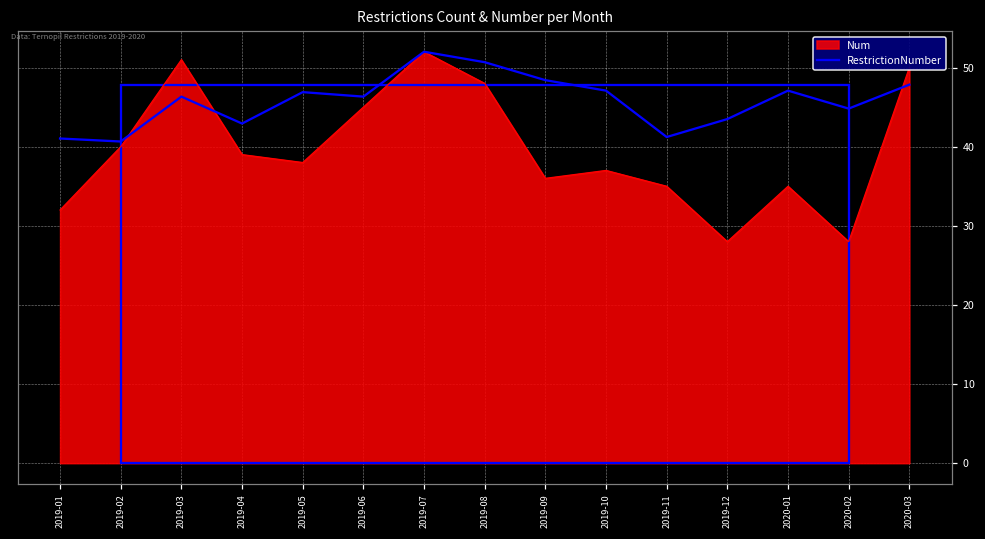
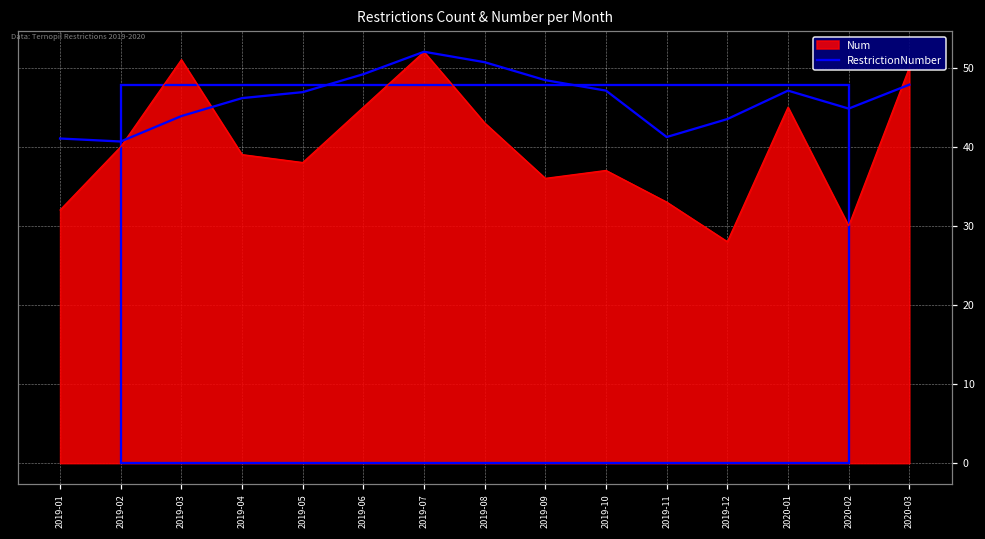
RestrictionNumber, 2019-03: 46 -> 44
RestrictionNumber, 2019-04: 43 -> 46
RestrictionNumber, 2019-06: 46 -> 49
Num, 2019-08: 48 -> 43
Num, 2019-11: 35 -> 33
Num, 2020-01: 35 -> 45
Num, 2020-02: 28 -> 30
